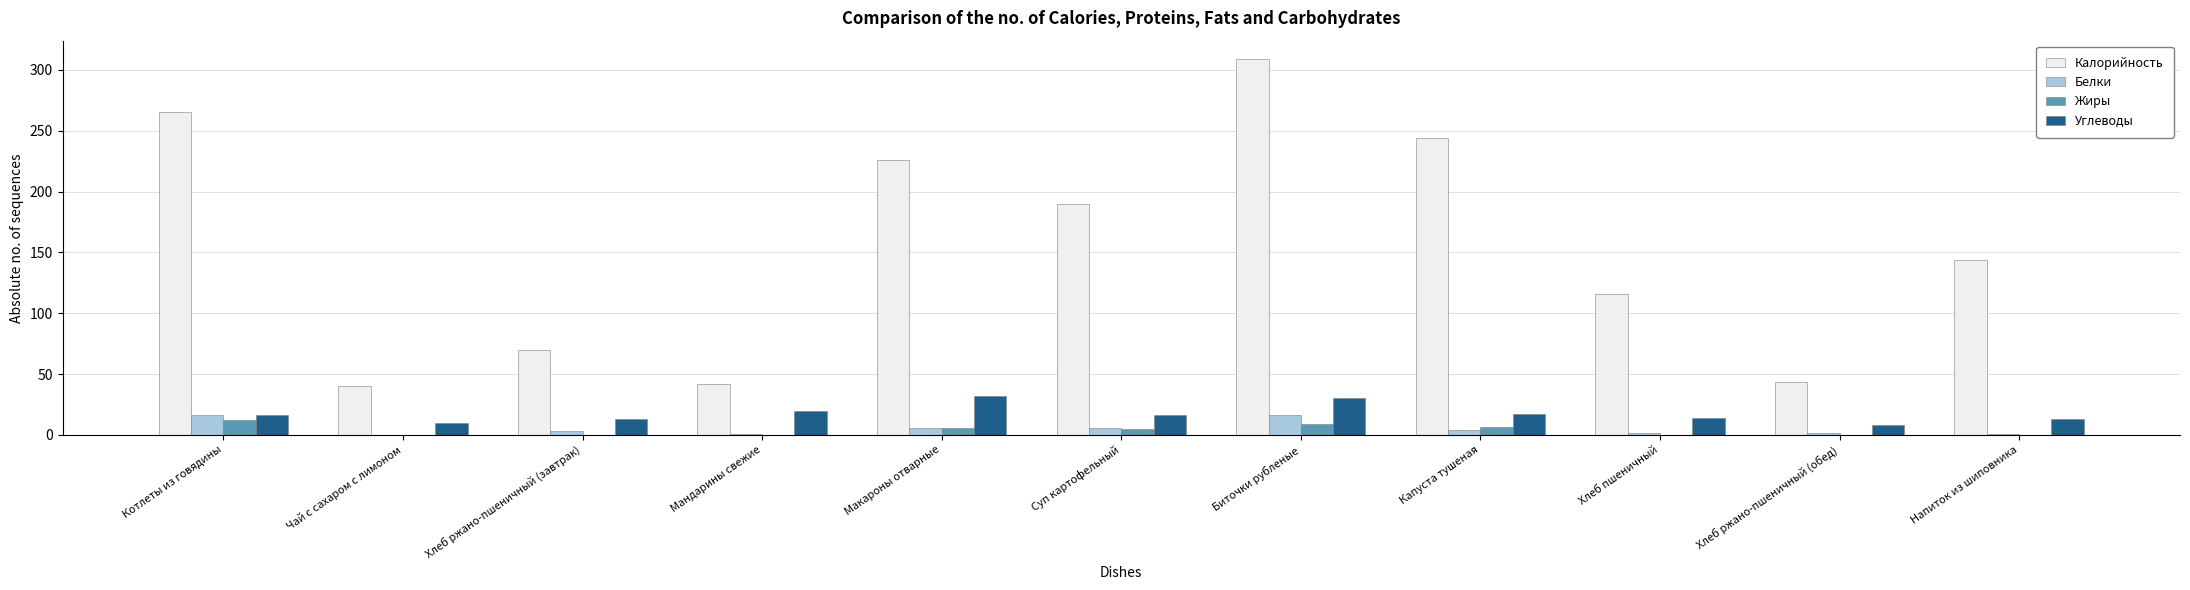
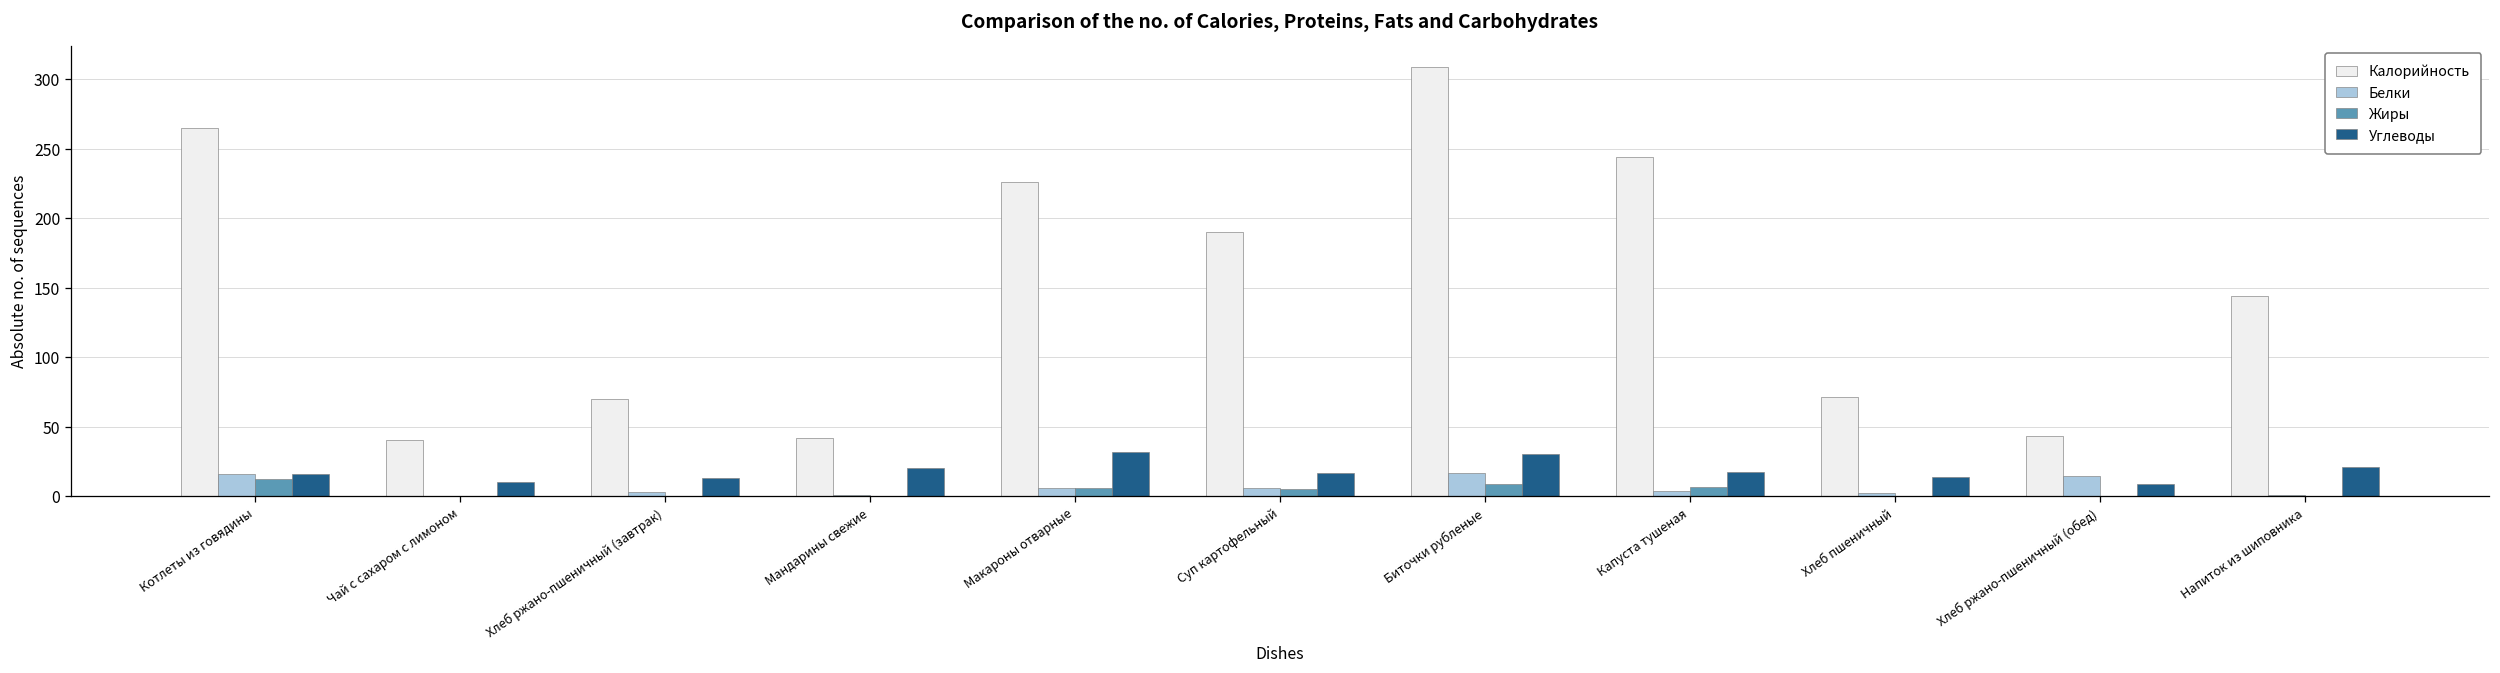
Калорийность, Хлеб пшеничный: 116 -> 71
Белки, Хлеб ржано-пшеничный (обед): 2 -> 14
Углеводы, Напиток из шиповника: 13 -> 21
